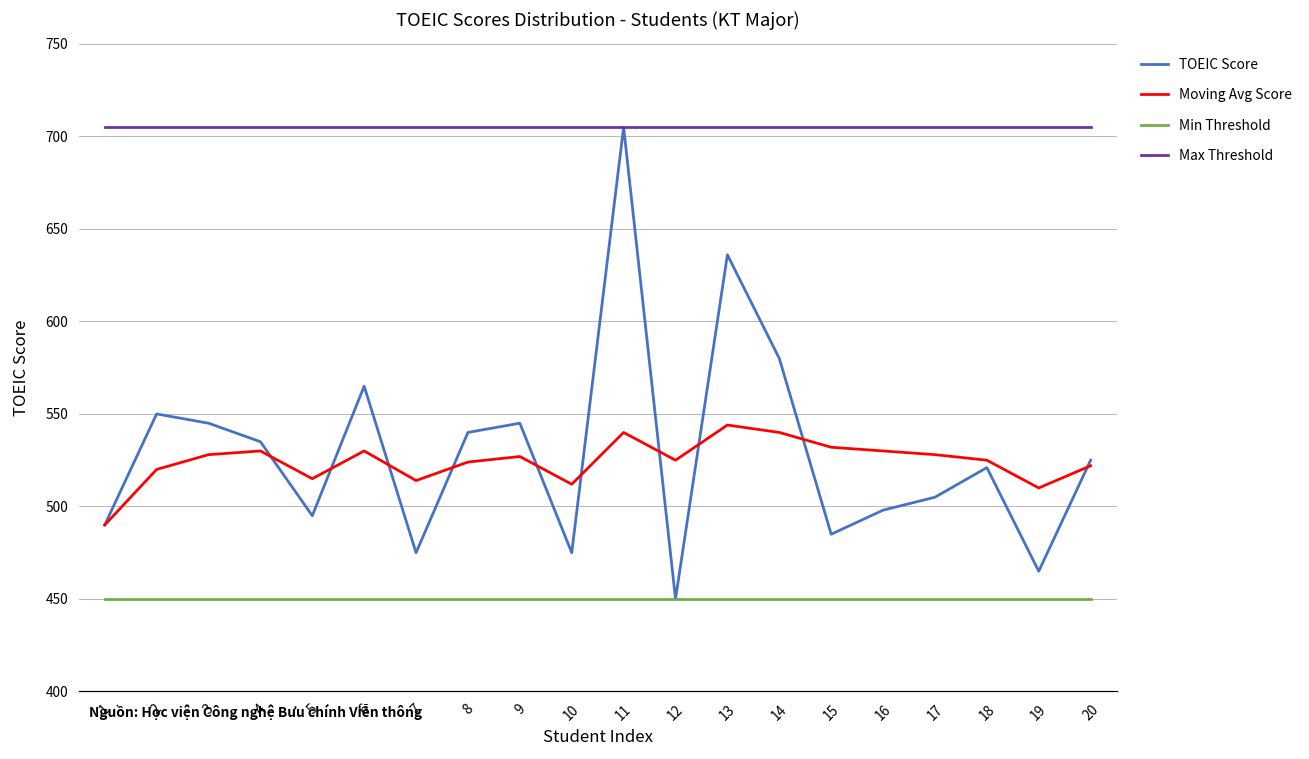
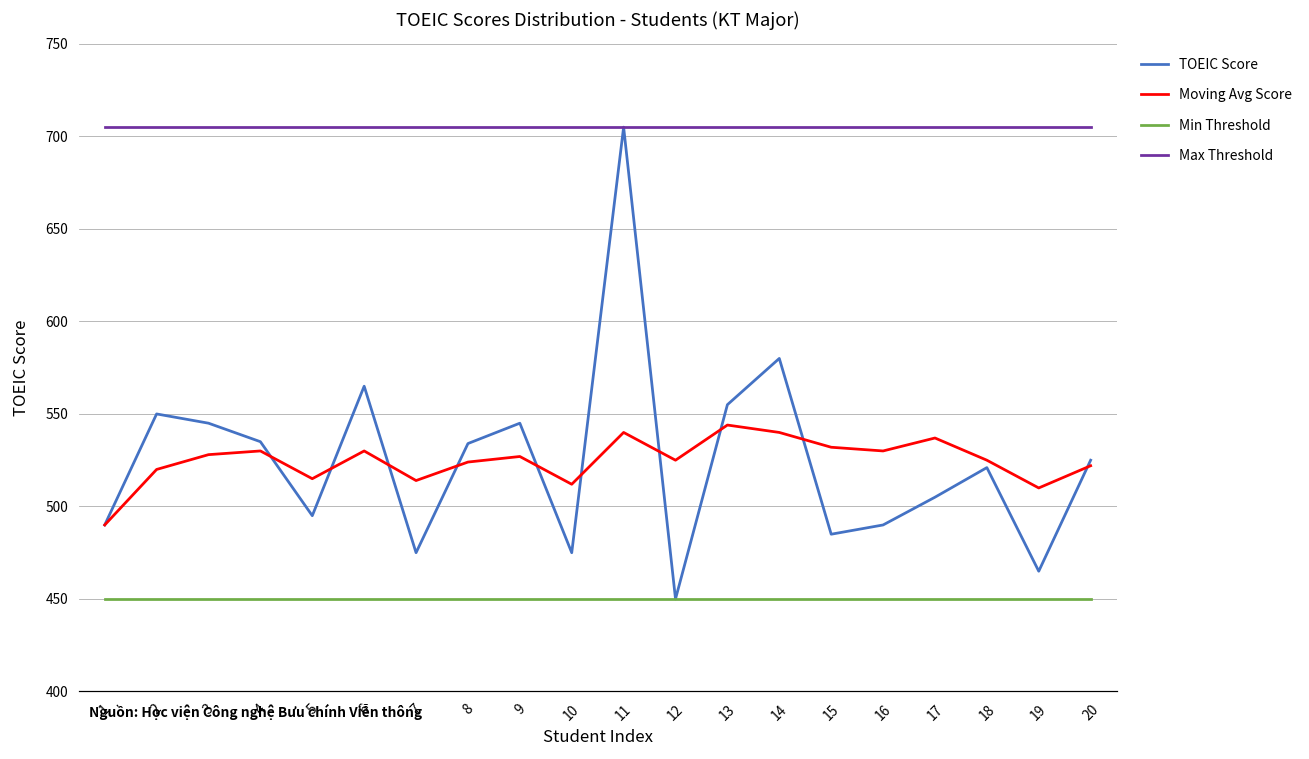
TOEIC Score, 8: 540 -> 534
TOEIC Score, 13: 636 -> 555
TOEIC Score, 16: 498 -> 490
Moving Avg Score, 17: 528 -> 537
